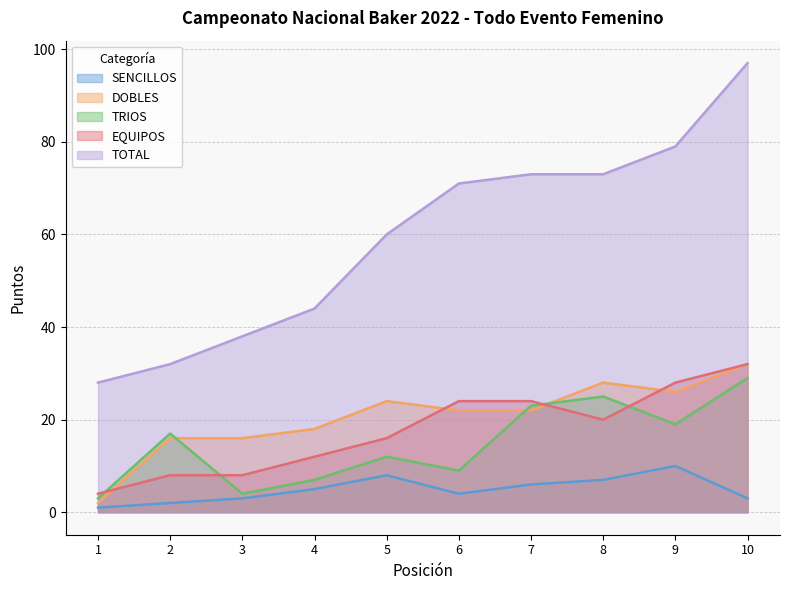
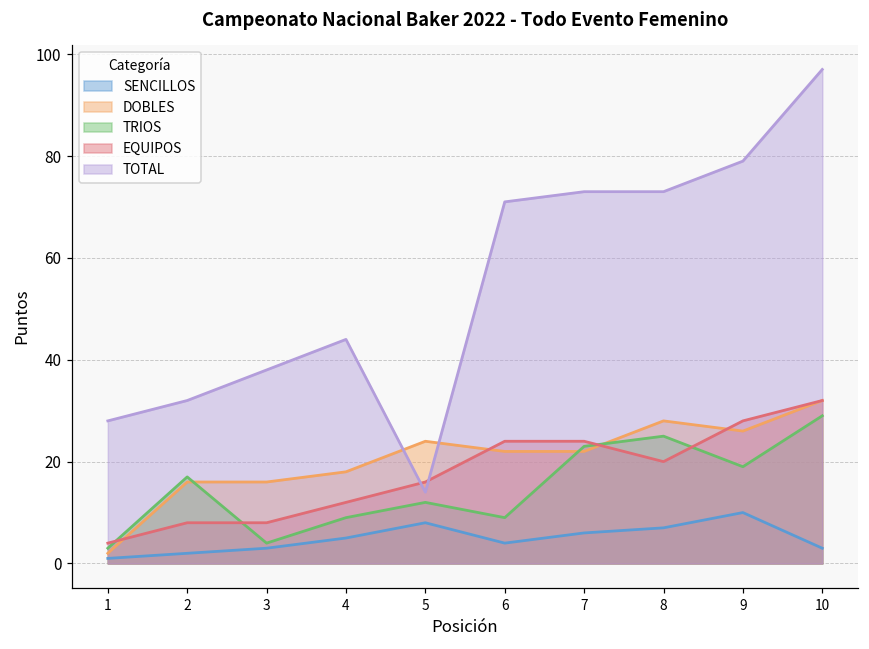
TRIOS, 4: 7 -> 9
TOTAL, 5: 60 -> 14
